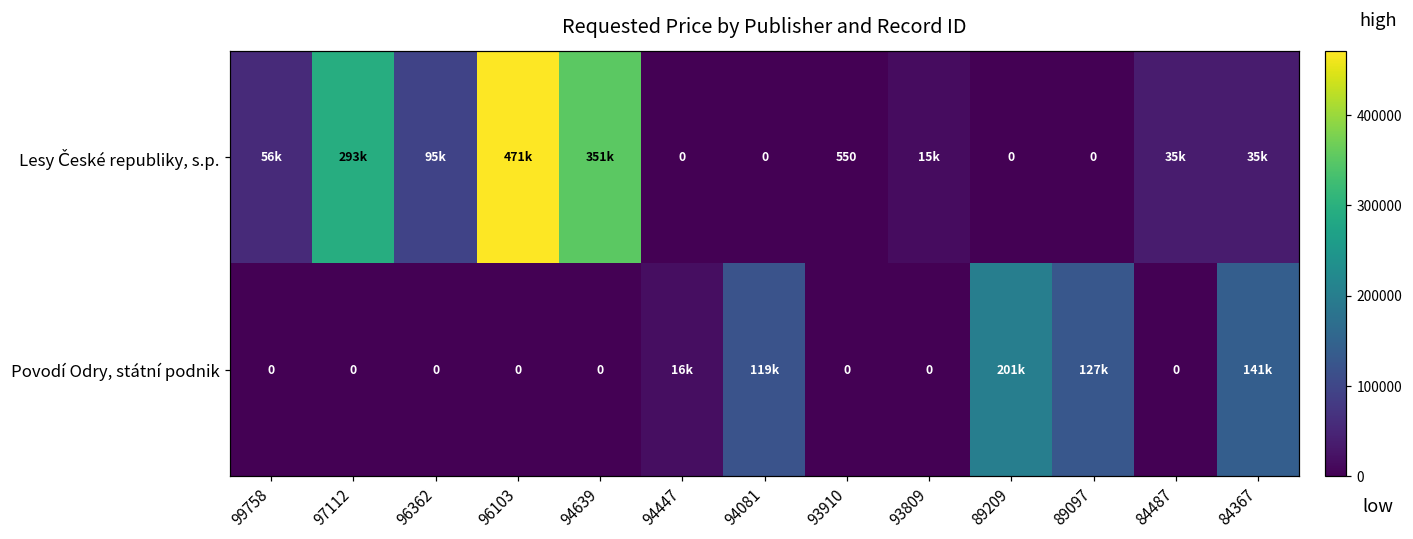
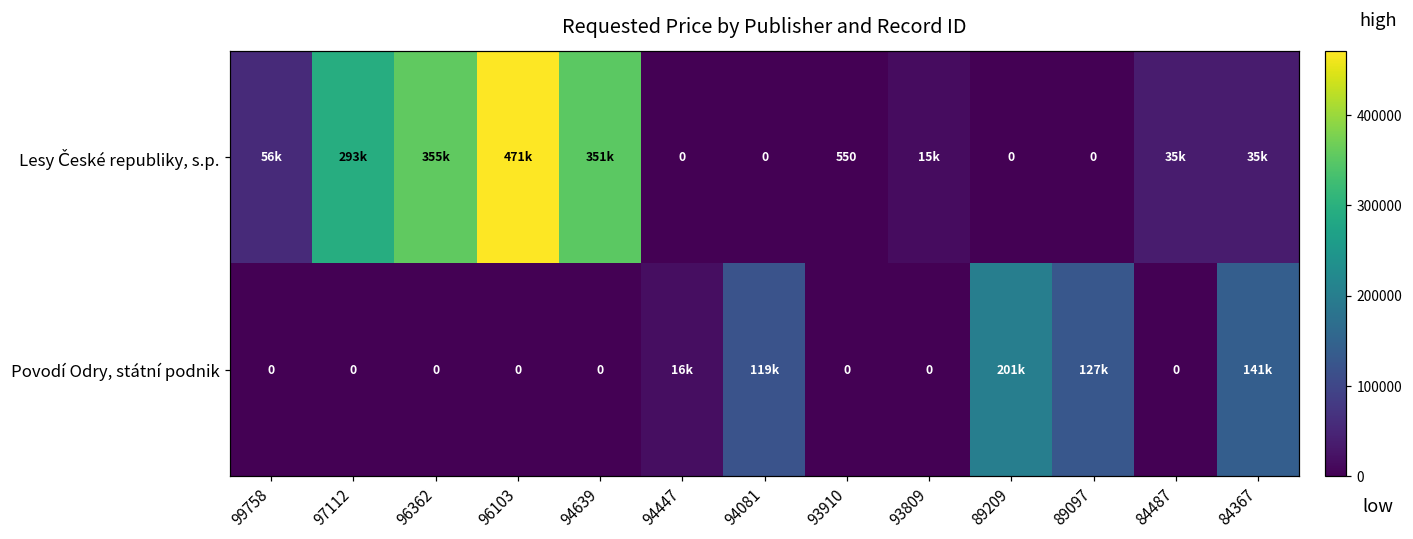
Lesy České republiky, s.p., 96362: 95k -> 355k
